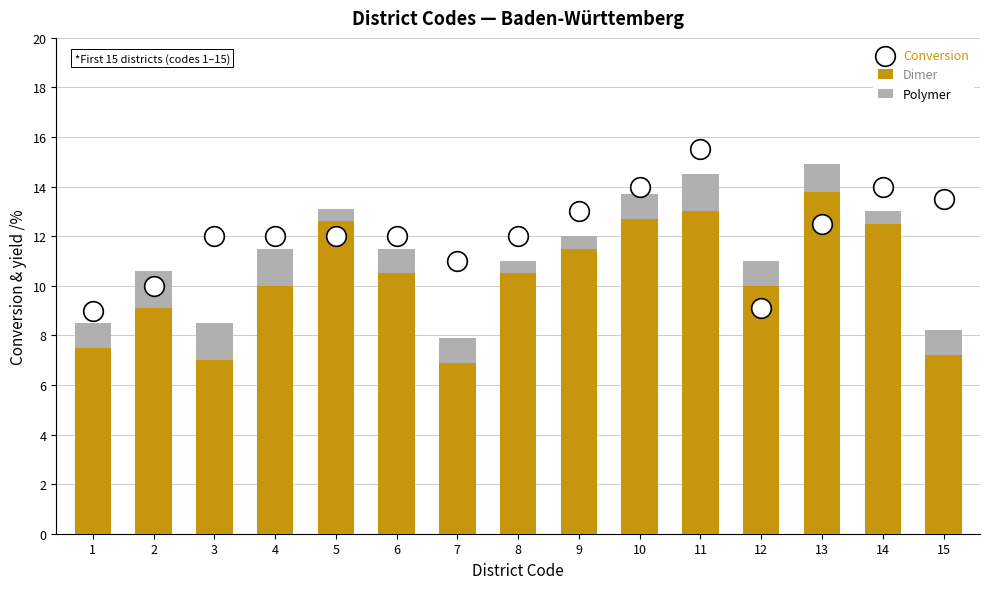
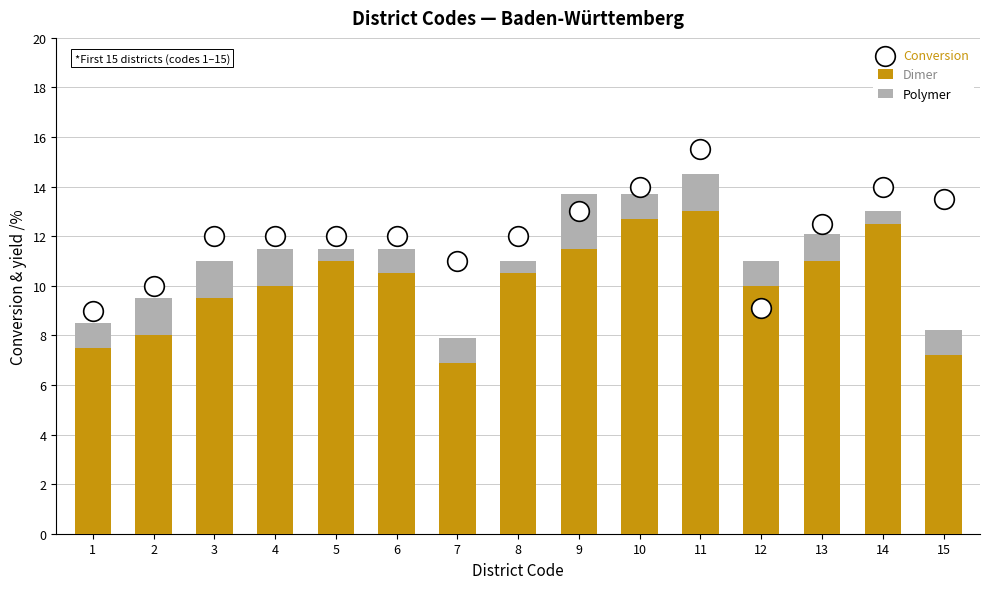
Dimer, 2: 9.1 -> 8.0
Dimer, 3: 7.0 -> 9.5
Dimer, 5: 12.6 -> 11.0
Polymer, 9: 0.5 -> 2.2
Dimer, 13: 13.8 -> 11.0
